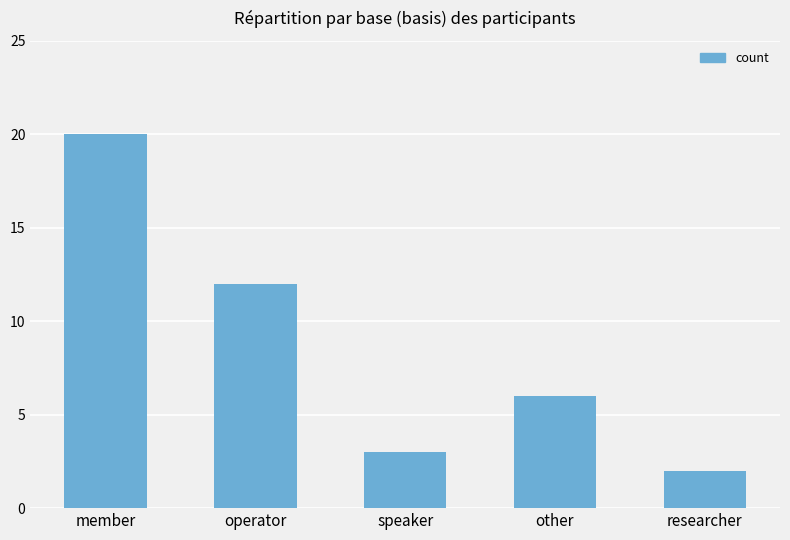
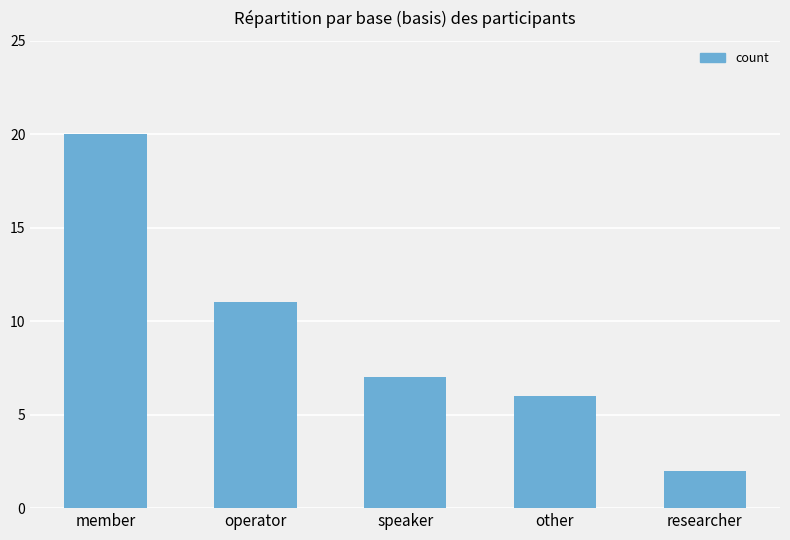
operator: 12 -> 11
speaker: 3 -> 7
